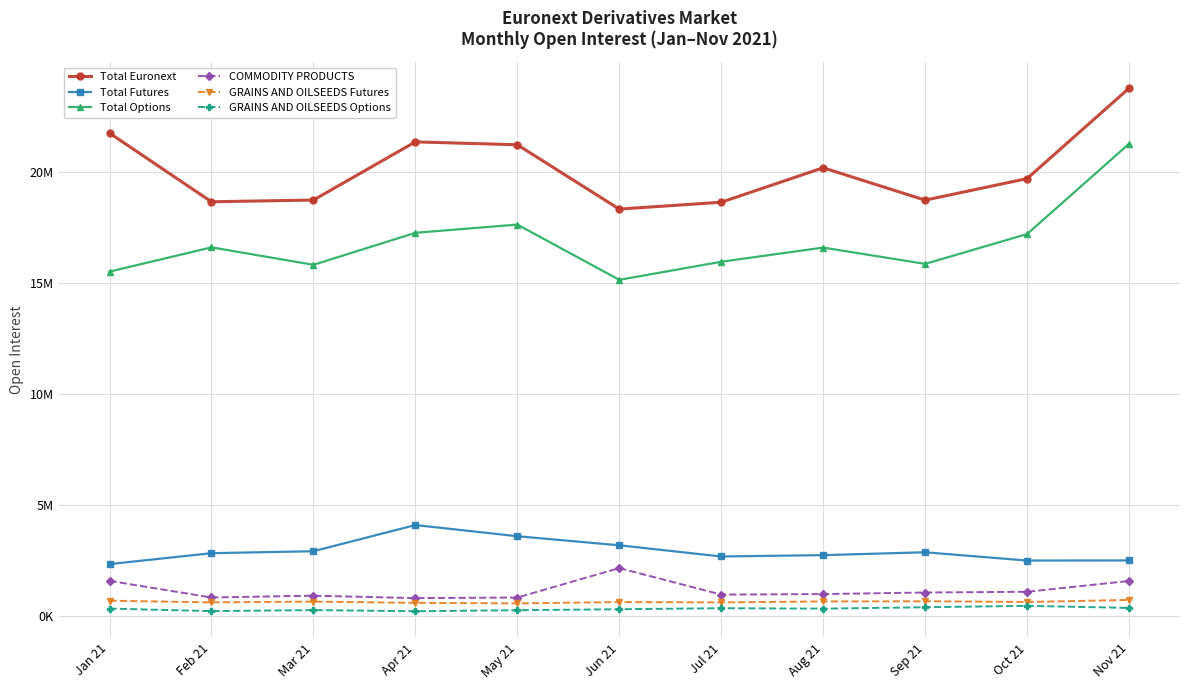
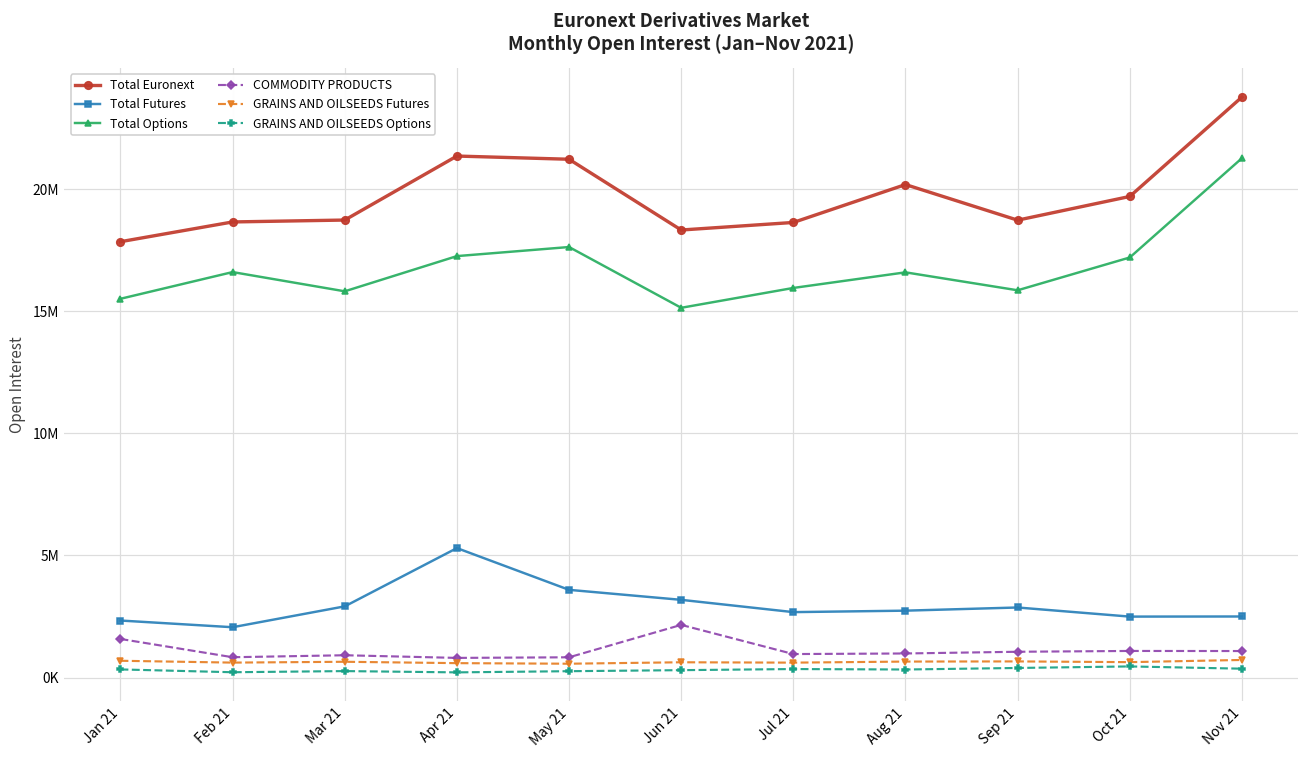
Total Euronext, Jan 21: 21700000 -> 17800000
Total Futures, Feb 21: 2800000 -> 2100000
Total Futures, Apr 21: 4100000 -> 5300000
COMMODITY PRODUCTS, Nov 21: 1600000 -> 1100000
